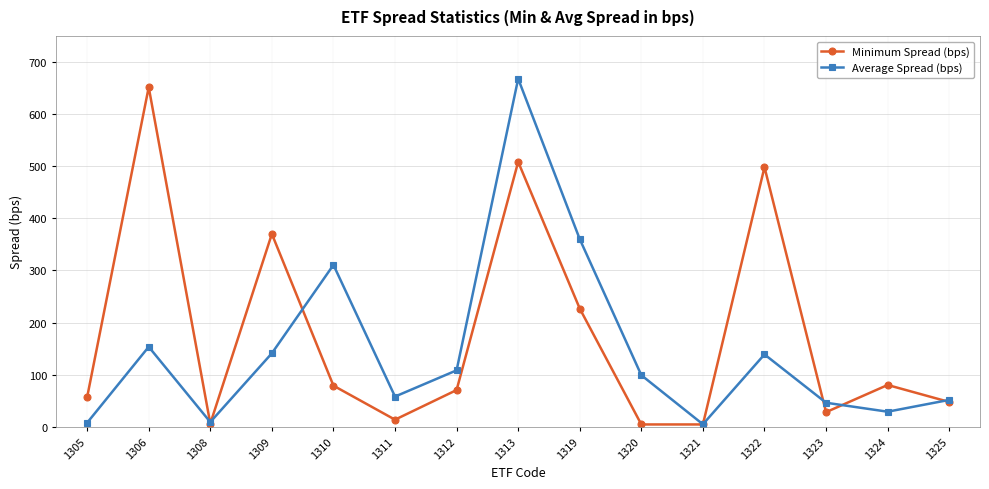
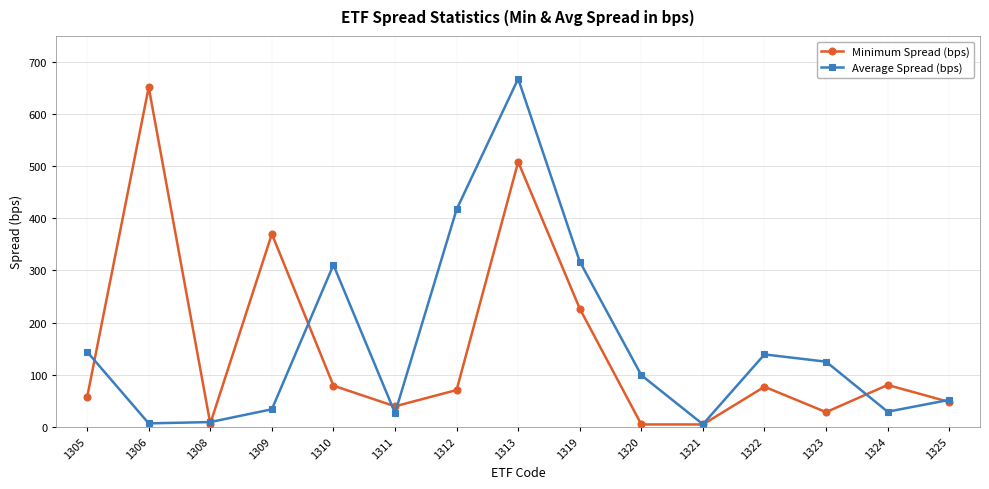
Average Spread (bps), 1305: 10 -> 140
Average Spread (bps), 1306: 150 -> 10
Average Spread (bps), 1309: 140 -> 30
Minimum Spread (bps), 1311: 10 -> 40
Average Spread (bps), 1311: 60 -> 30
Average Spread (bps), 1312: 110 -> 420
Average Spread (bps), 1319: 360 -> 320
Minimum Spread (bps), 1322: 500 -> 80
Average Spread (bps), 1323: 50 -> 130
